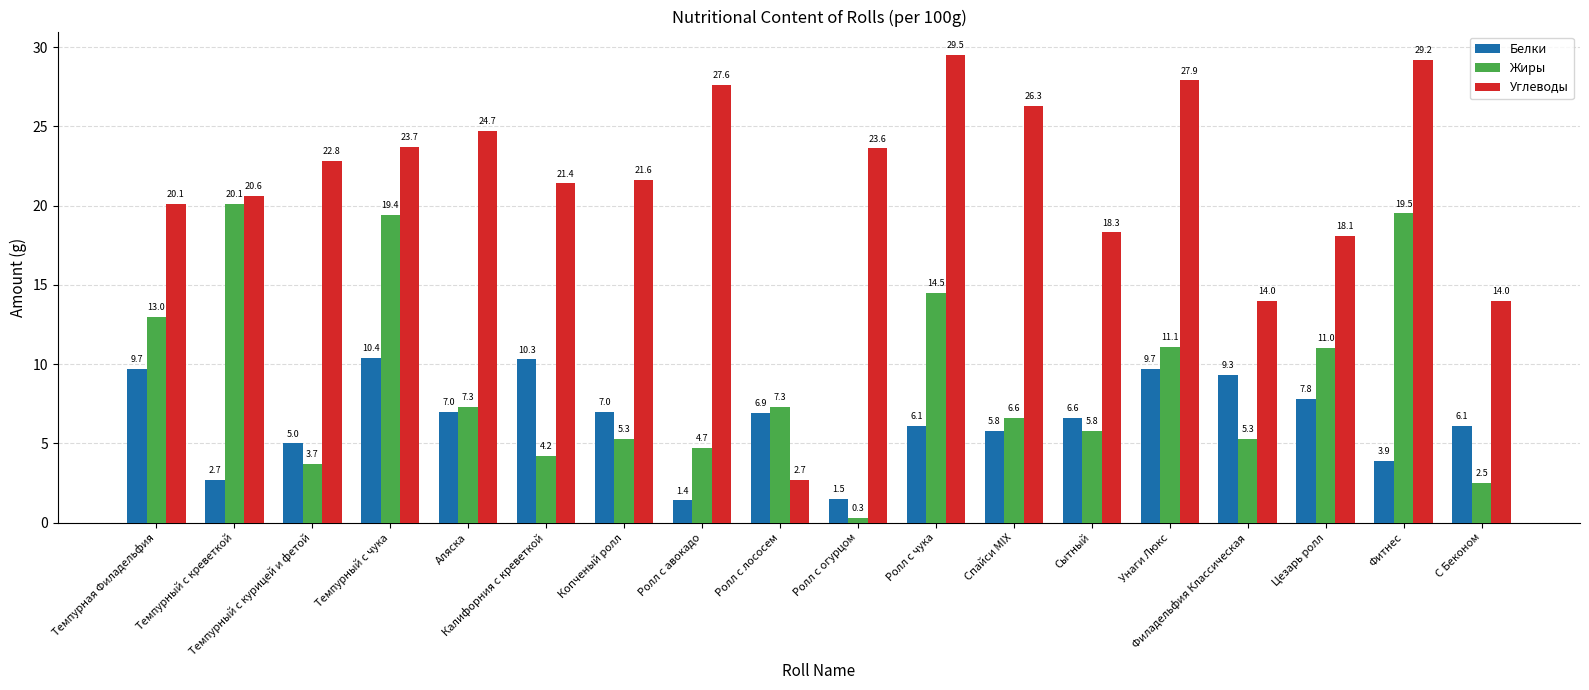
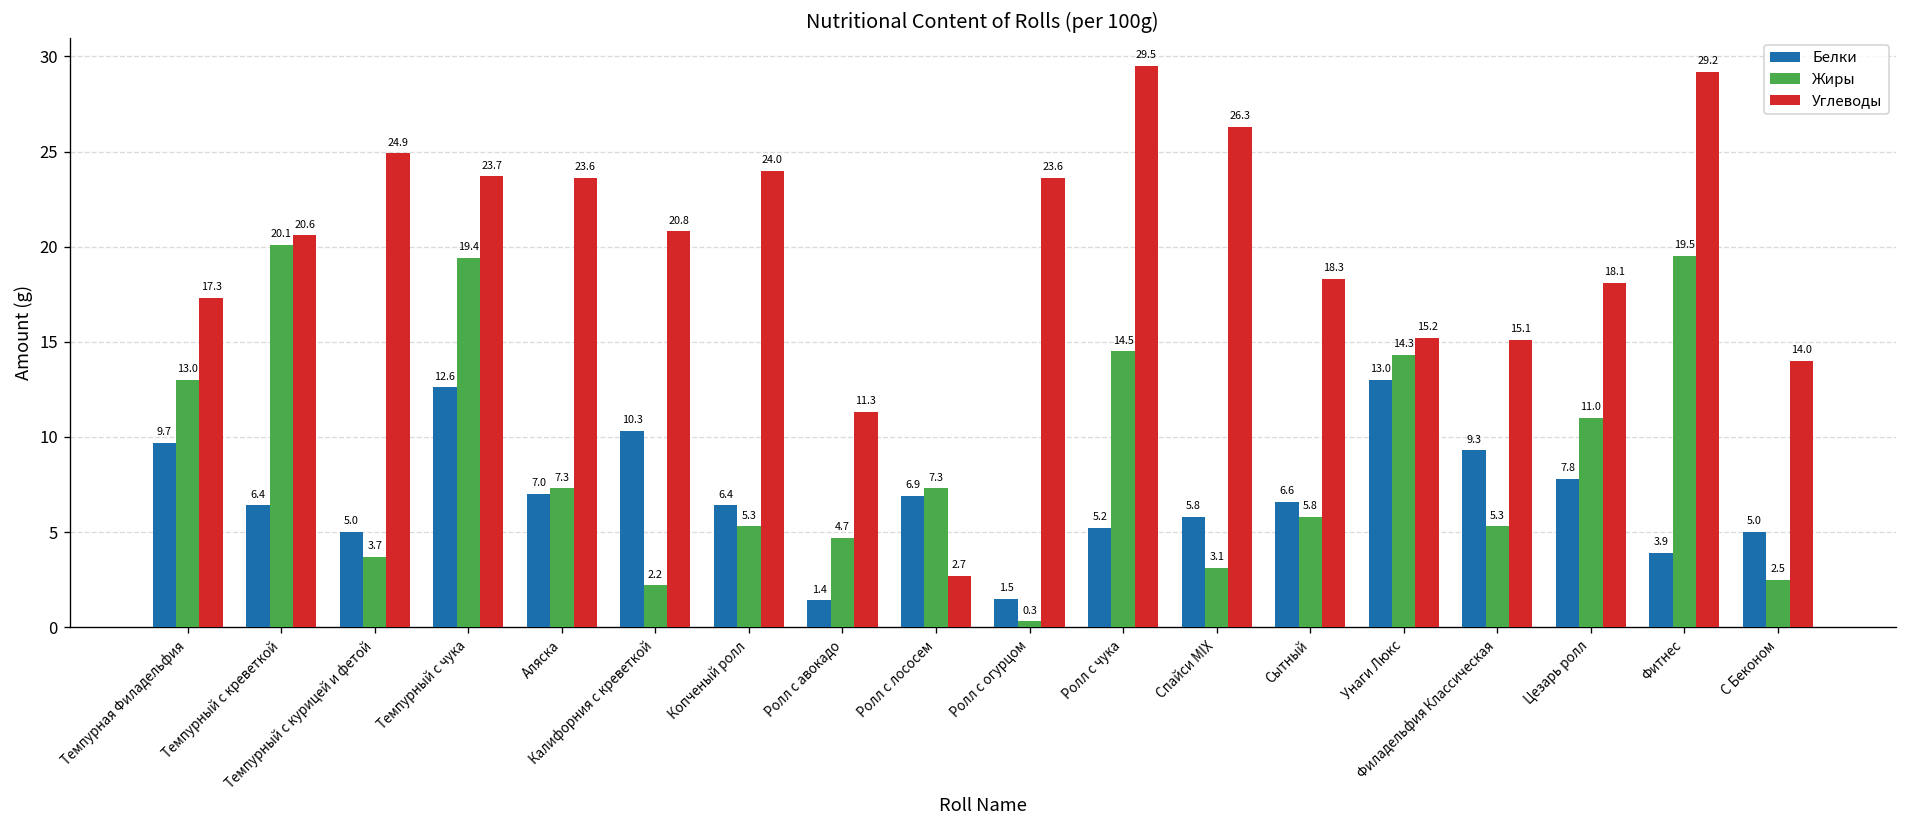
Углеводы, Темпурная Филадельфия: 20.1 -> 17.3
Белки, Темпурный с креветкой: 2.7 -> 6.4
Углеводы, Темпурный с курицей и фетой: 22.8 -> 24.9
Белки, Темпурный с чука: 10.4 -> 12.6
Углеводы, Аляска: 24.7 -> 23.6
Жиры, Калифорния с креветкой: 4.2 -> 2.2
Углеводы, Калифорния с креветкой: 21.4 -> 20.8
Белки, Копченый ролл: 7.0 -> 6.4
Углеводы, Копченый ролл: 21.6 -> 24.0
Углеводы, Ролл с авокадо: 27.6 -> 11.3
Белки, Ролл с чука: 6.1 -> 5.2
Жиры, Спайси MIX: 6.6 -> 3.1
Белки, Унаги Люкс: 9.7 -> 13.0
Жиры, Унаги Люкс: 11.1 -> 14.3
Углеводы, Унаги Люкс: 27.9 -> 15.2
Углеводы, Филадельфия Классическая: 14.0 -> 15.1
Белки, С Беконом: 6.1 -> 5.0
